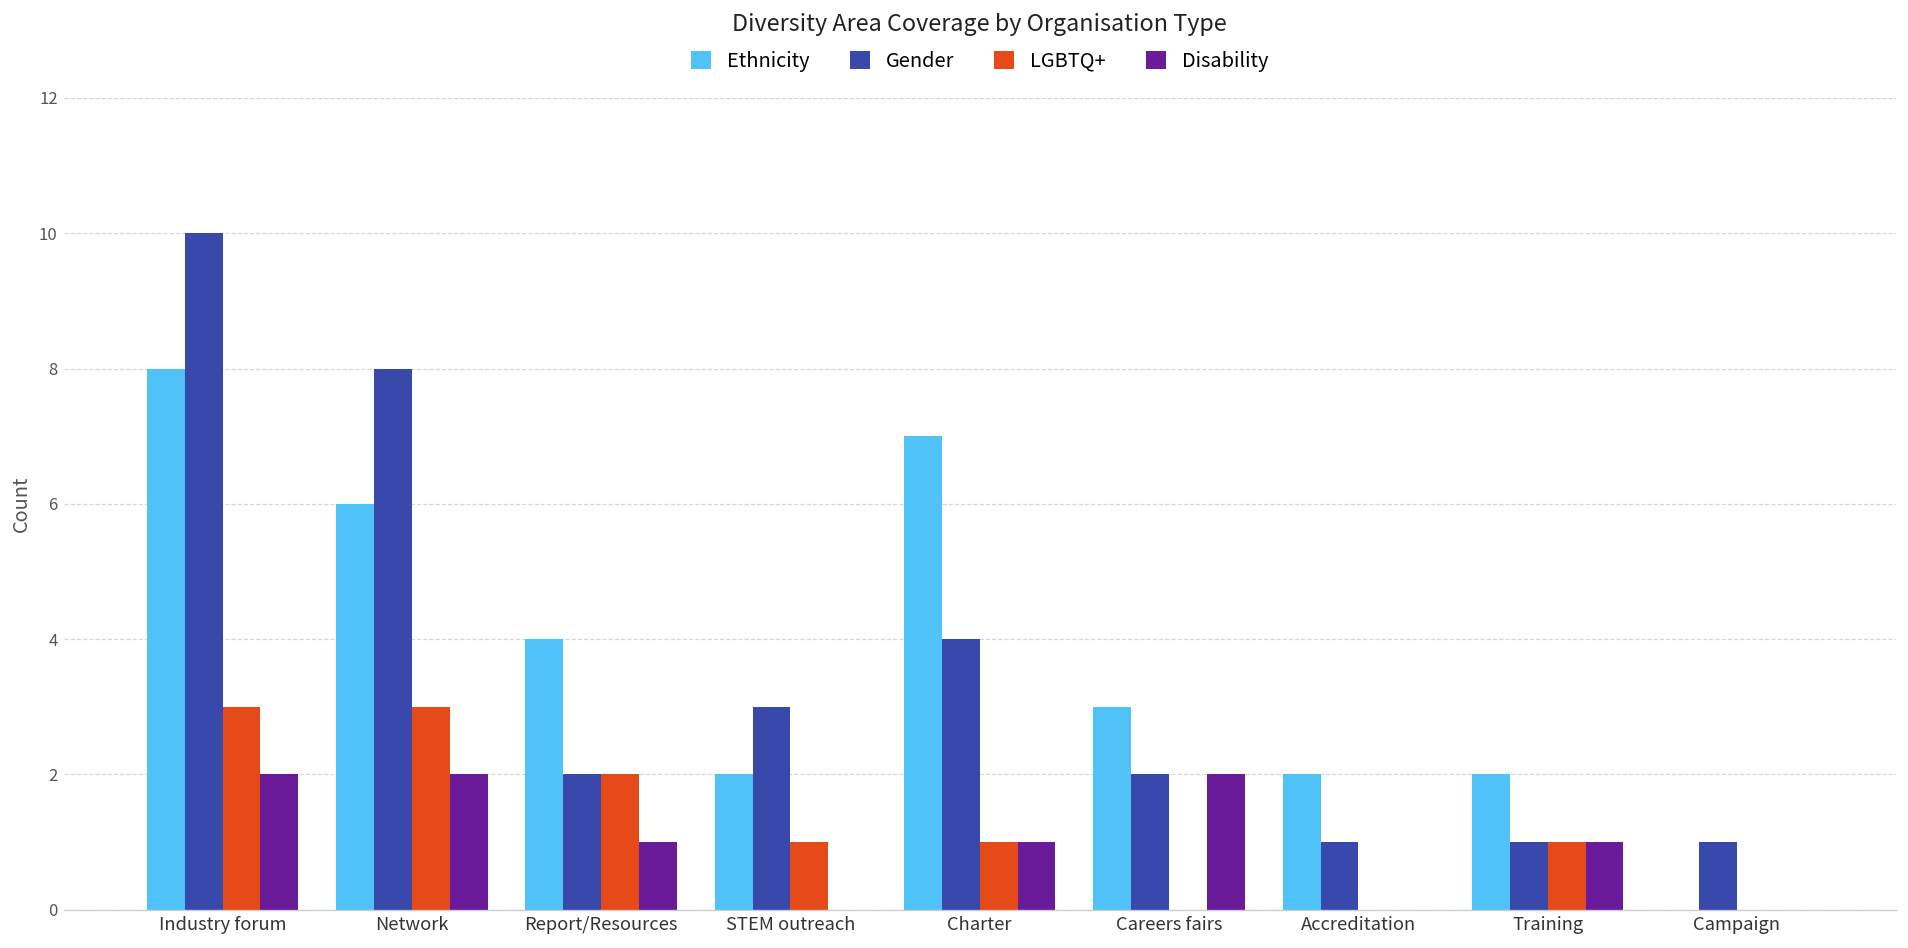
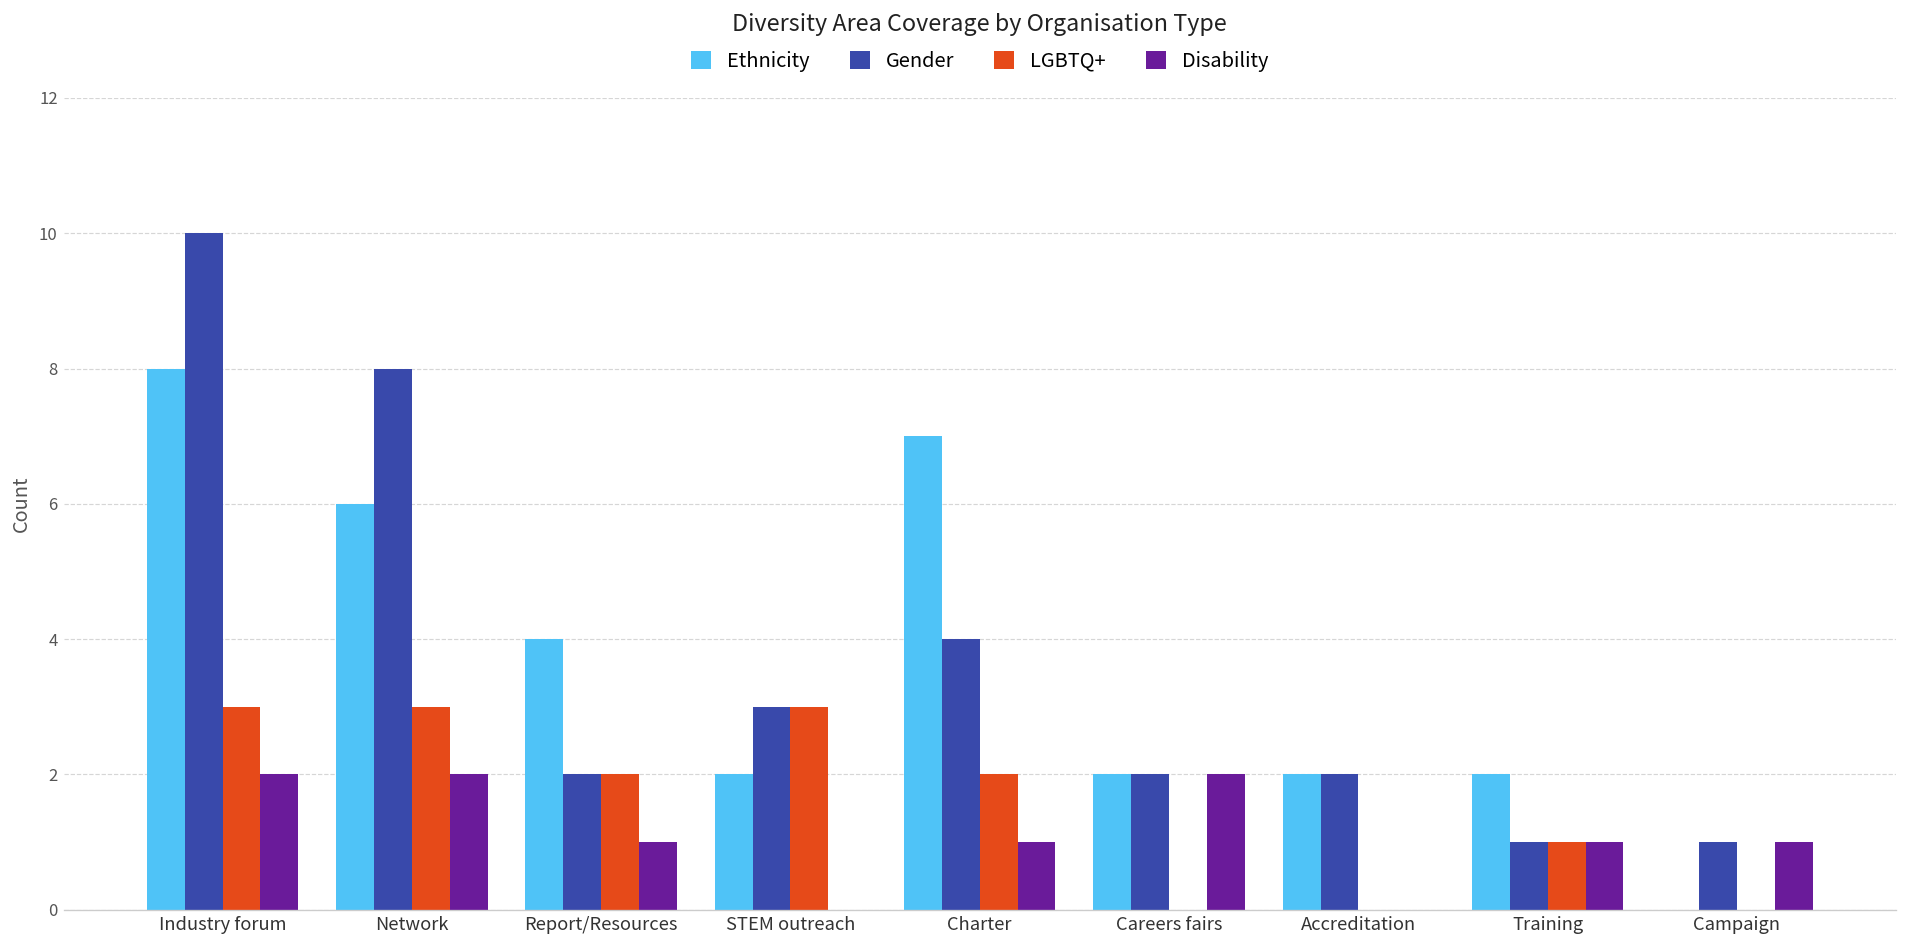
LGBTQ+, STEM outreach: 1 -> 3
LGBTQ+, Charter: 1 -> 2
Ethnicity, Careers fairs: 3 -> 2
Gender, Accreditation: 1 -> 2
Disability, Campaign: 0 -> 1
